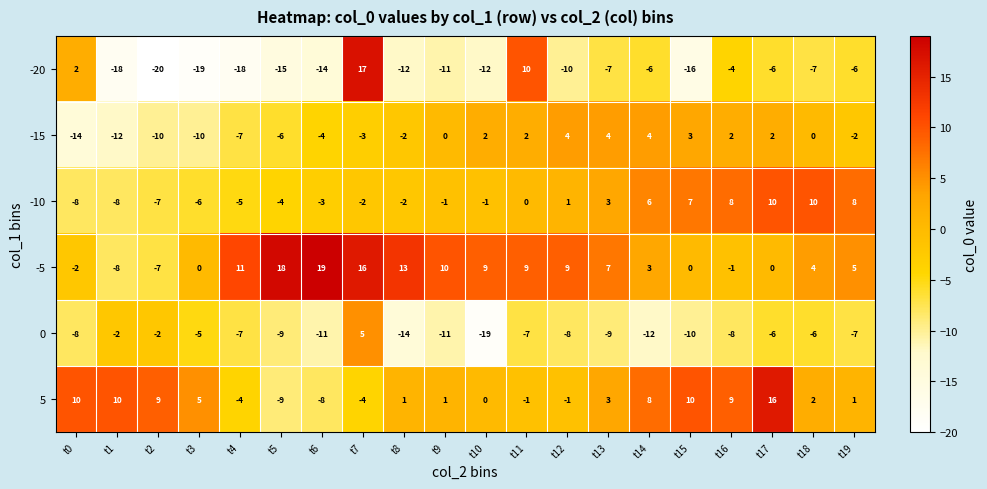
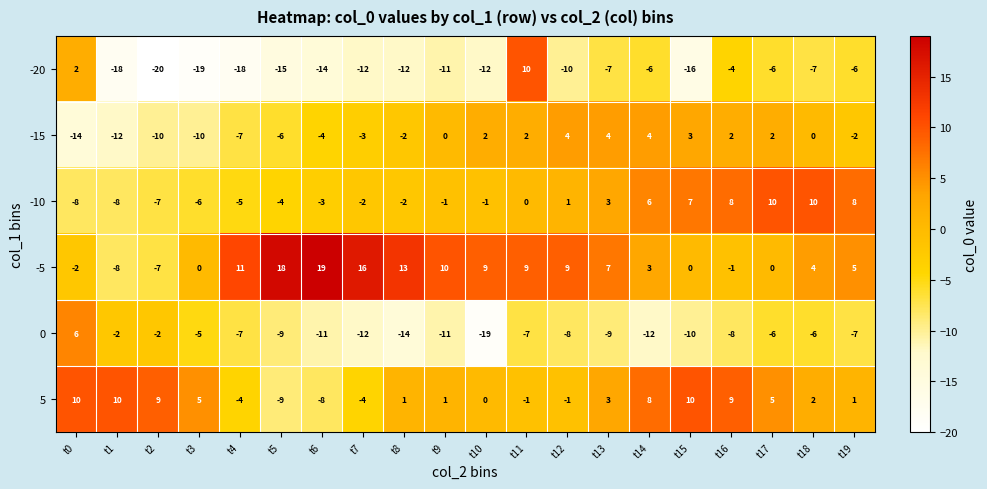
-20, t7: 17 -> -12
0, t0: -8 -> 6
0, t7: 5 -> -12
5, t17: 16 -> 5
